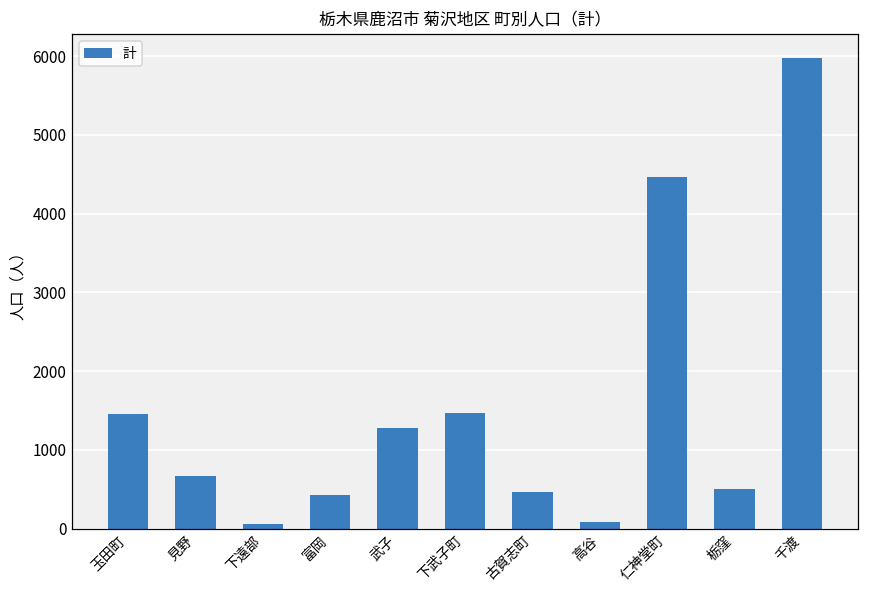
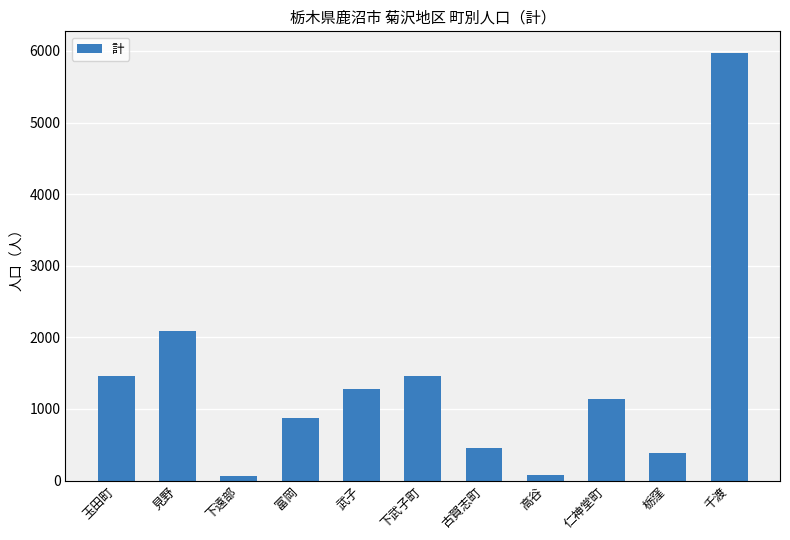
見野: 700 -> 2100
富岡: 400 -> 900
仁神堂町: 4500 -> 1100
栃窪: 500 -> 400
